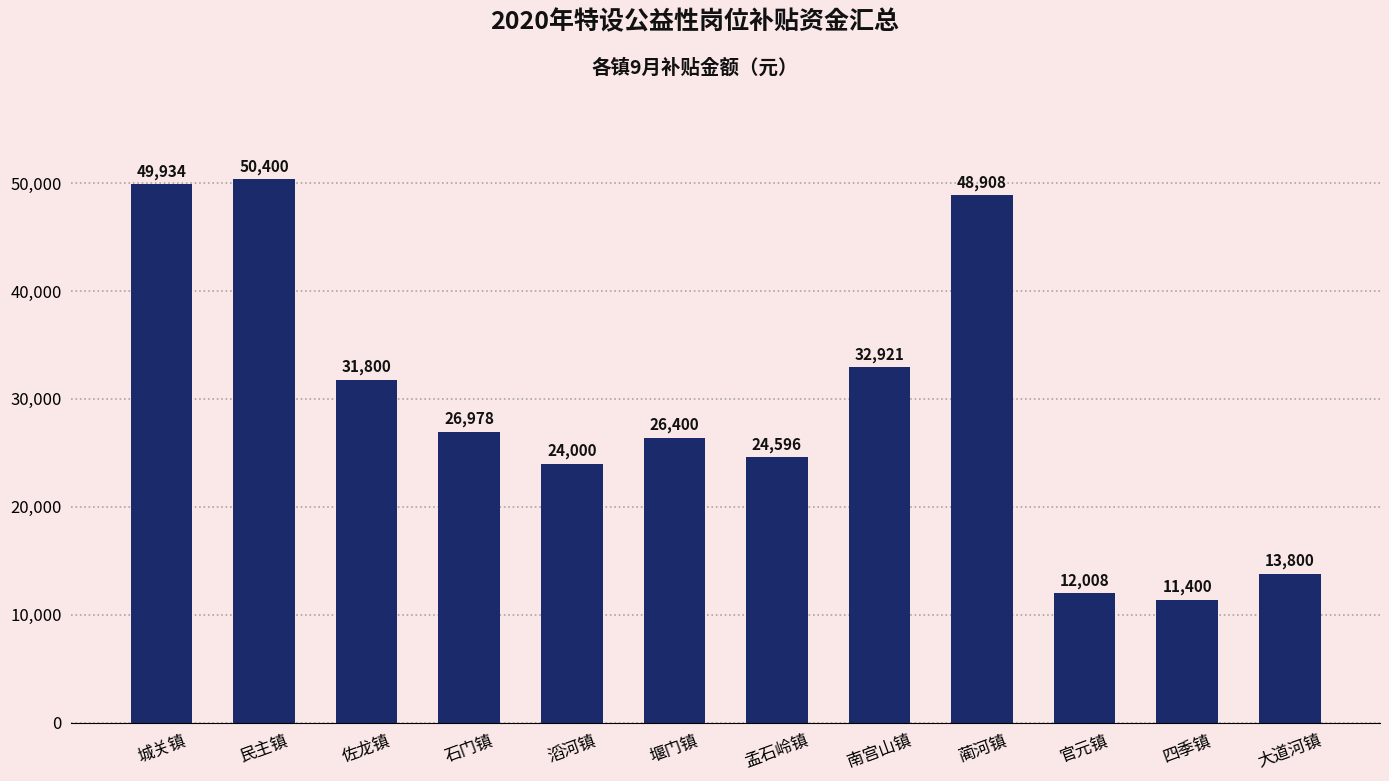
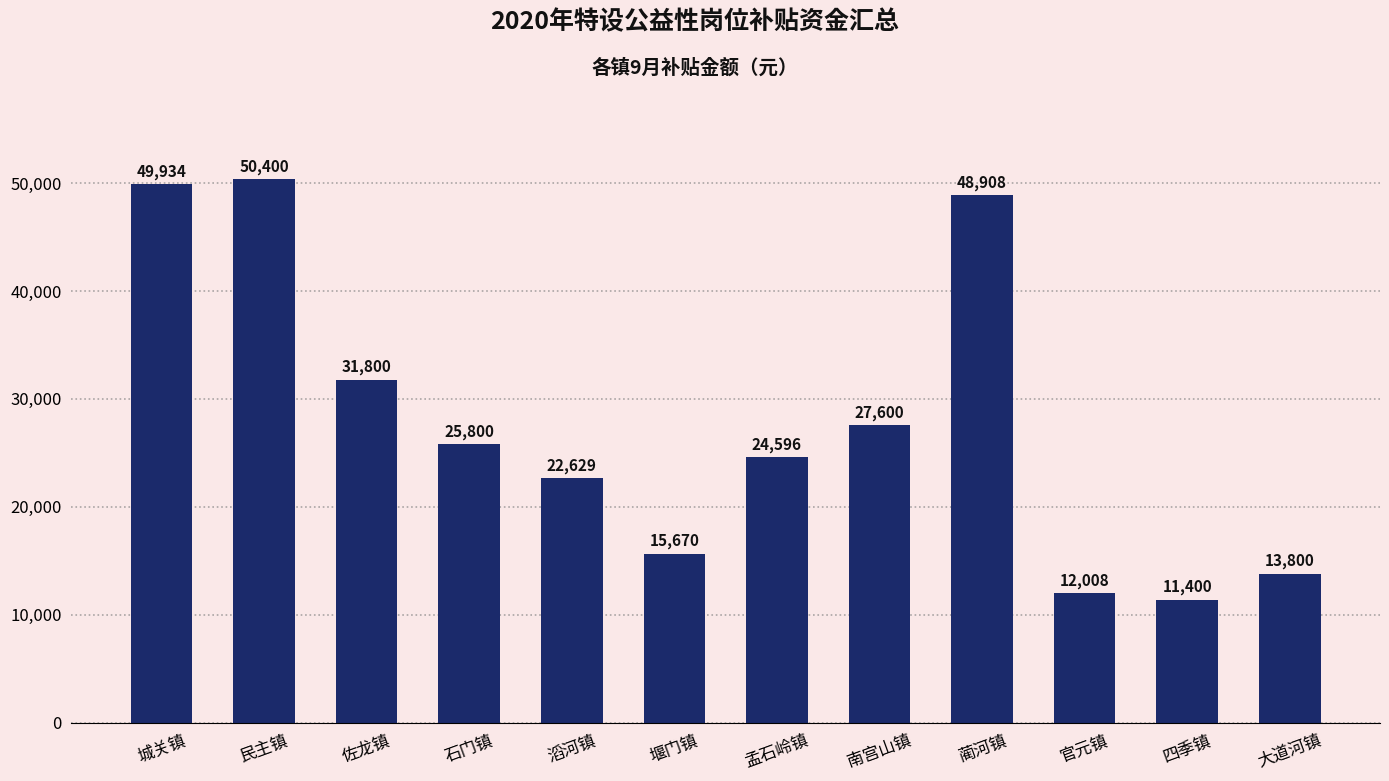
石门镇: 26,978 -> 25,800
滔河镇: 24,000 -> 22,629
堰门镇: 26,400 -> 15,670
南宫山镇: 32,921 -> 27,600
